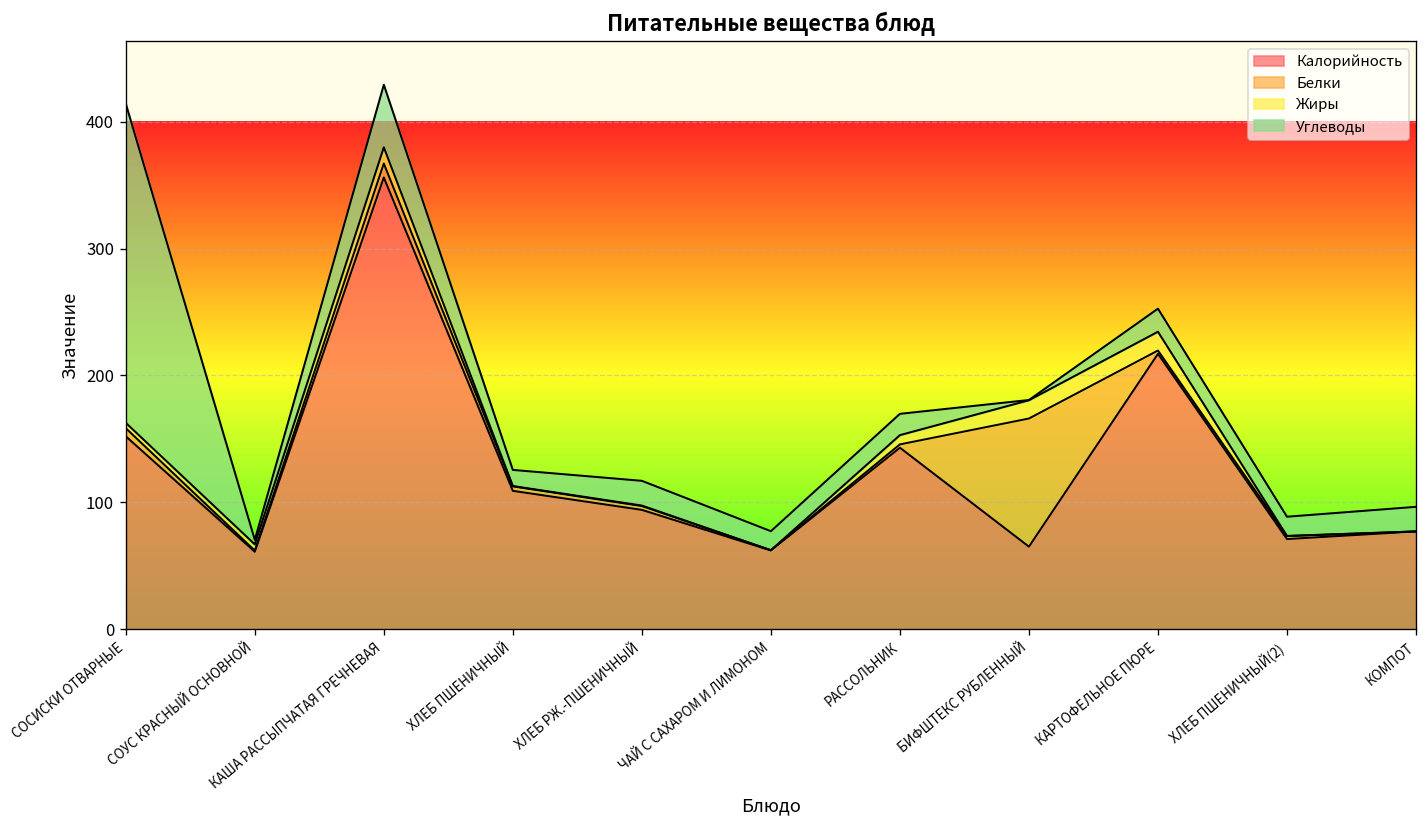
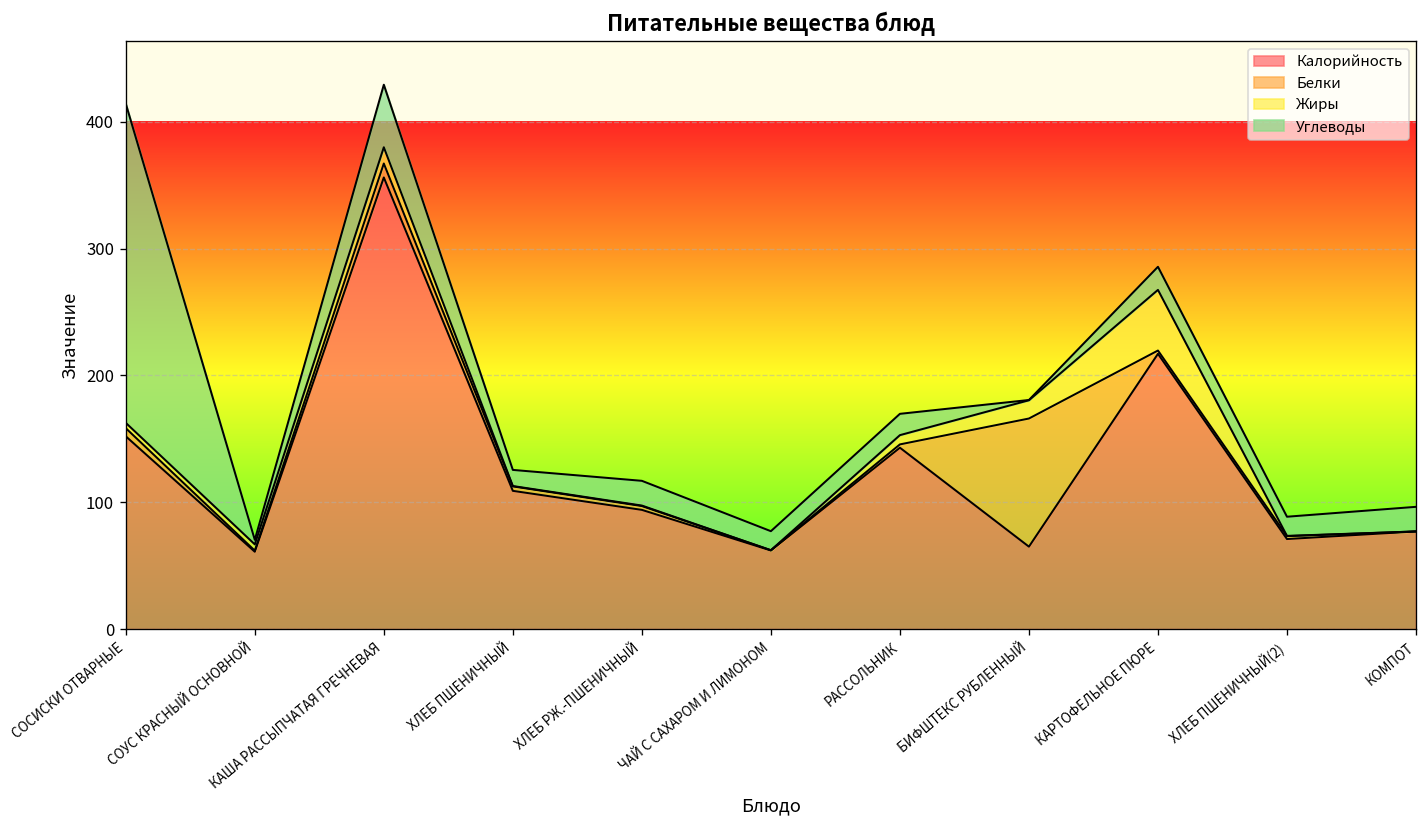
Жиры, КАРТОФЕЛЬНОЕ ПЮРЕ: 15 -> 48
